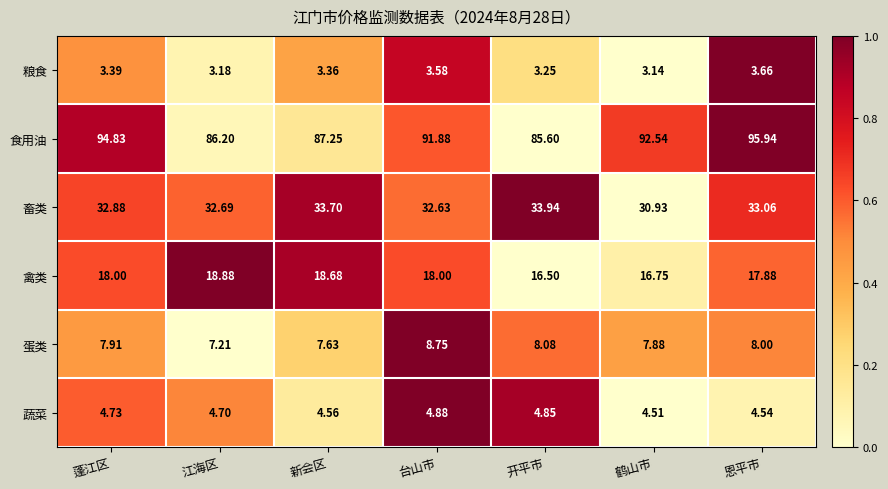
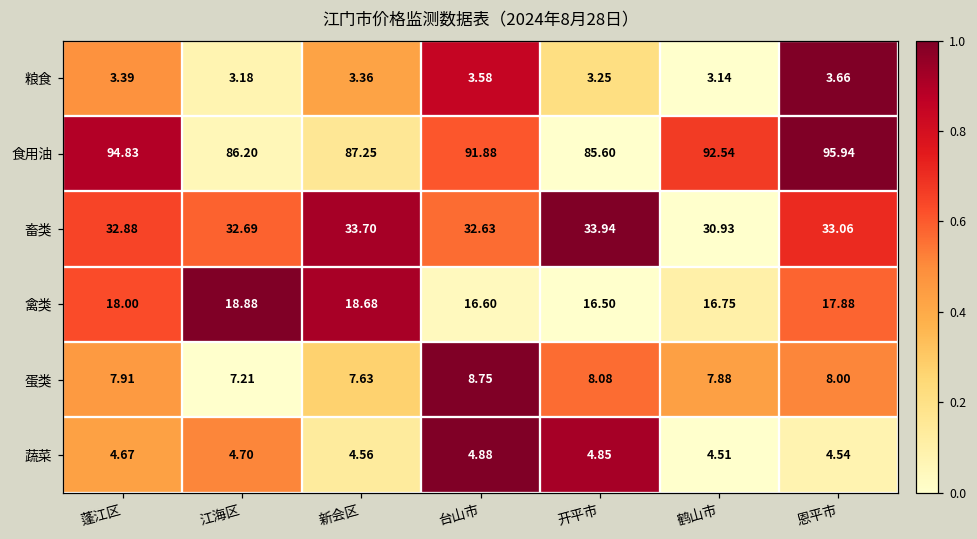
禽类, 台山市: 18.00 -> 16.60
蔬菜, 蓬江区: 4.73 -> 4.67
